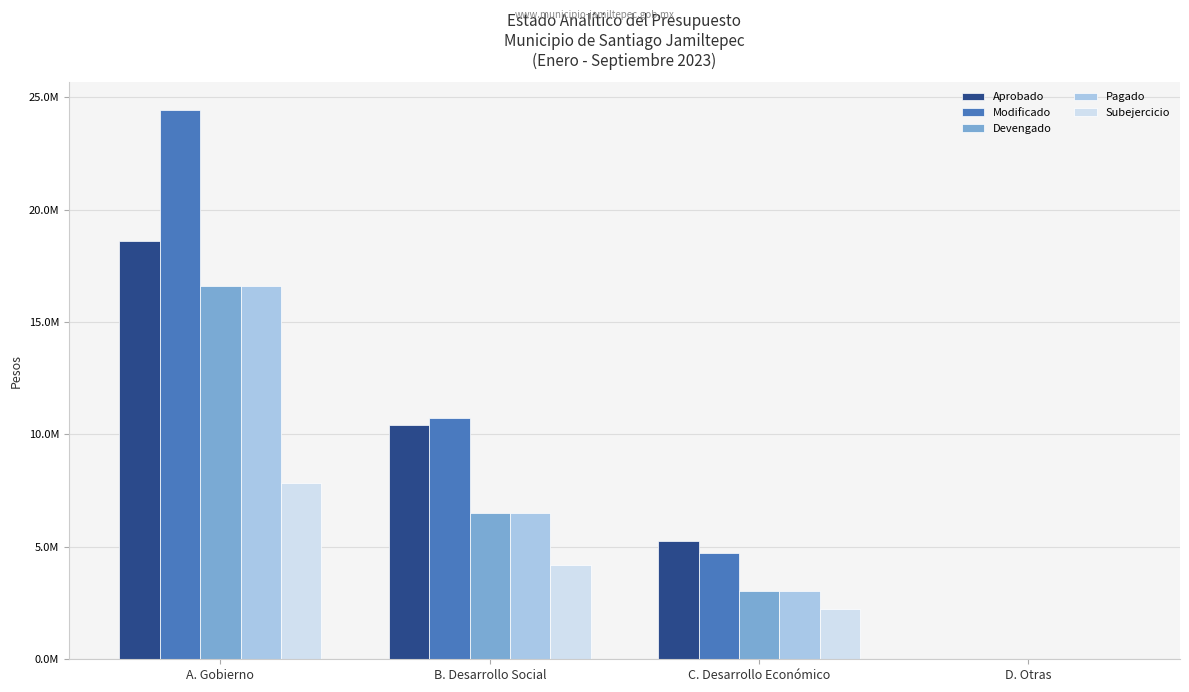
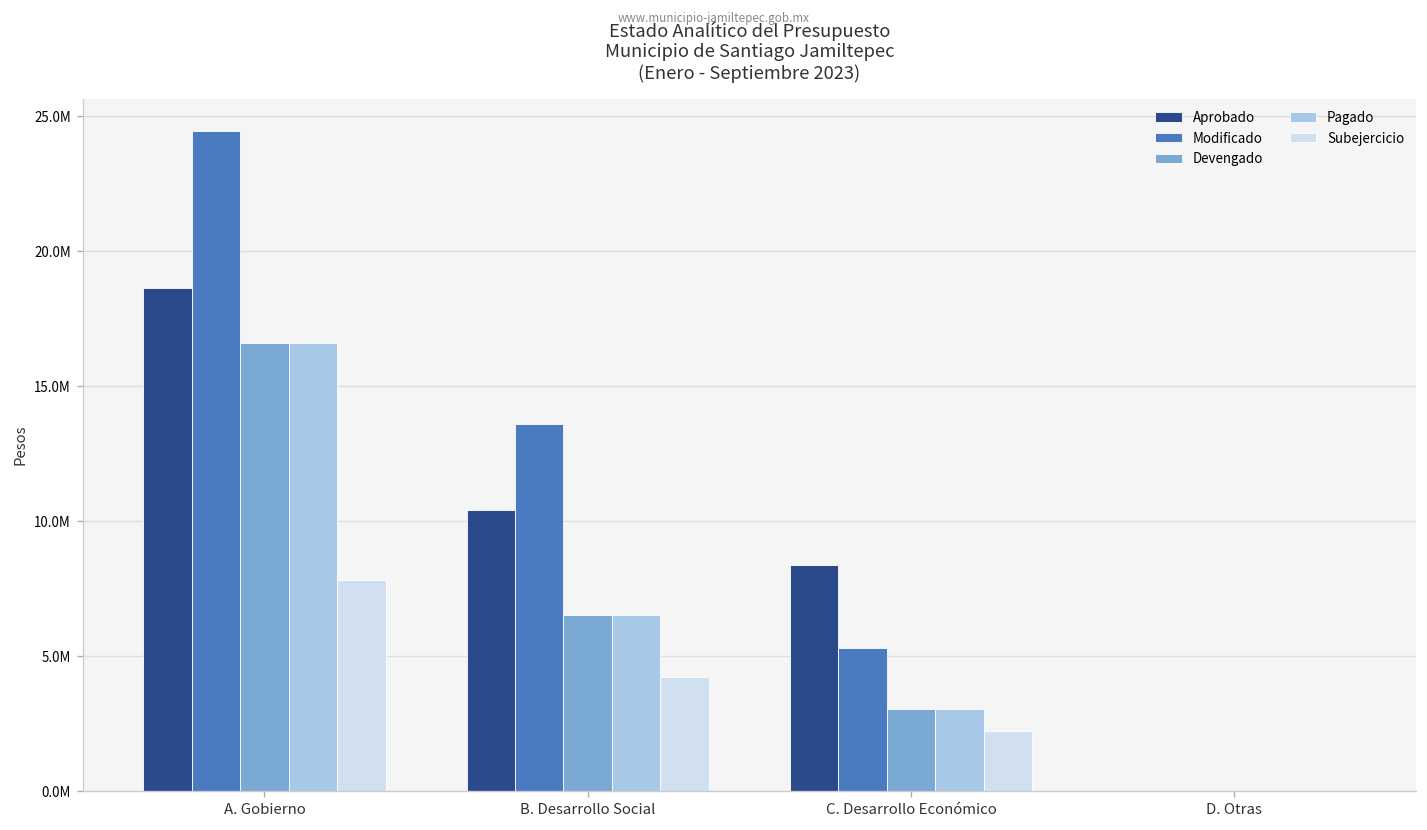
Modificado, B. Desarrollo Social: 10700000 -> 13600000
Aprobado, C. Desarrollo Económico: 5300000 -> 8300000
Modificado, C. Desarrollo Económico: 4700000 -> 5300000
